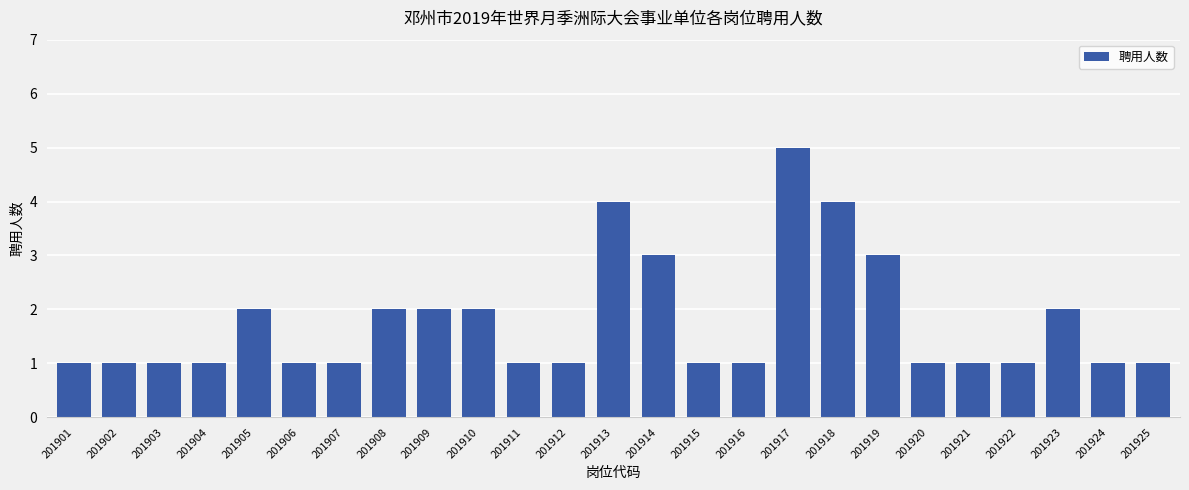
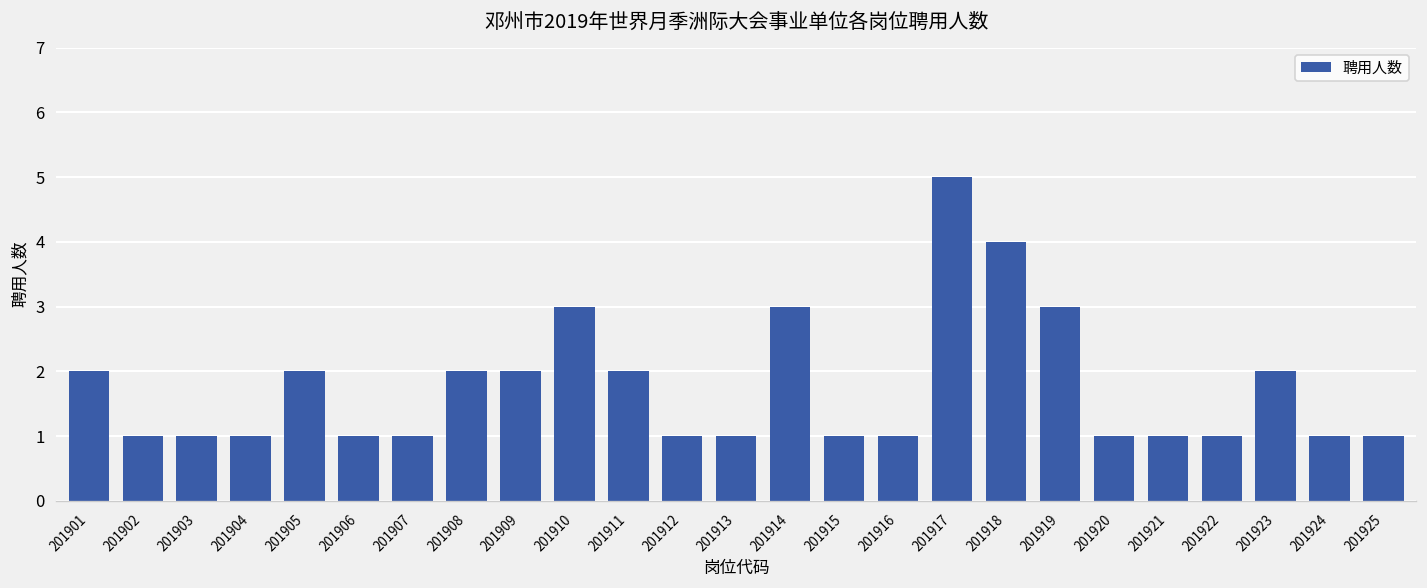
201901: 1 -> 2
201910: 2 -> 3
201911: 1 -> 2
201913: 4 -> 1
